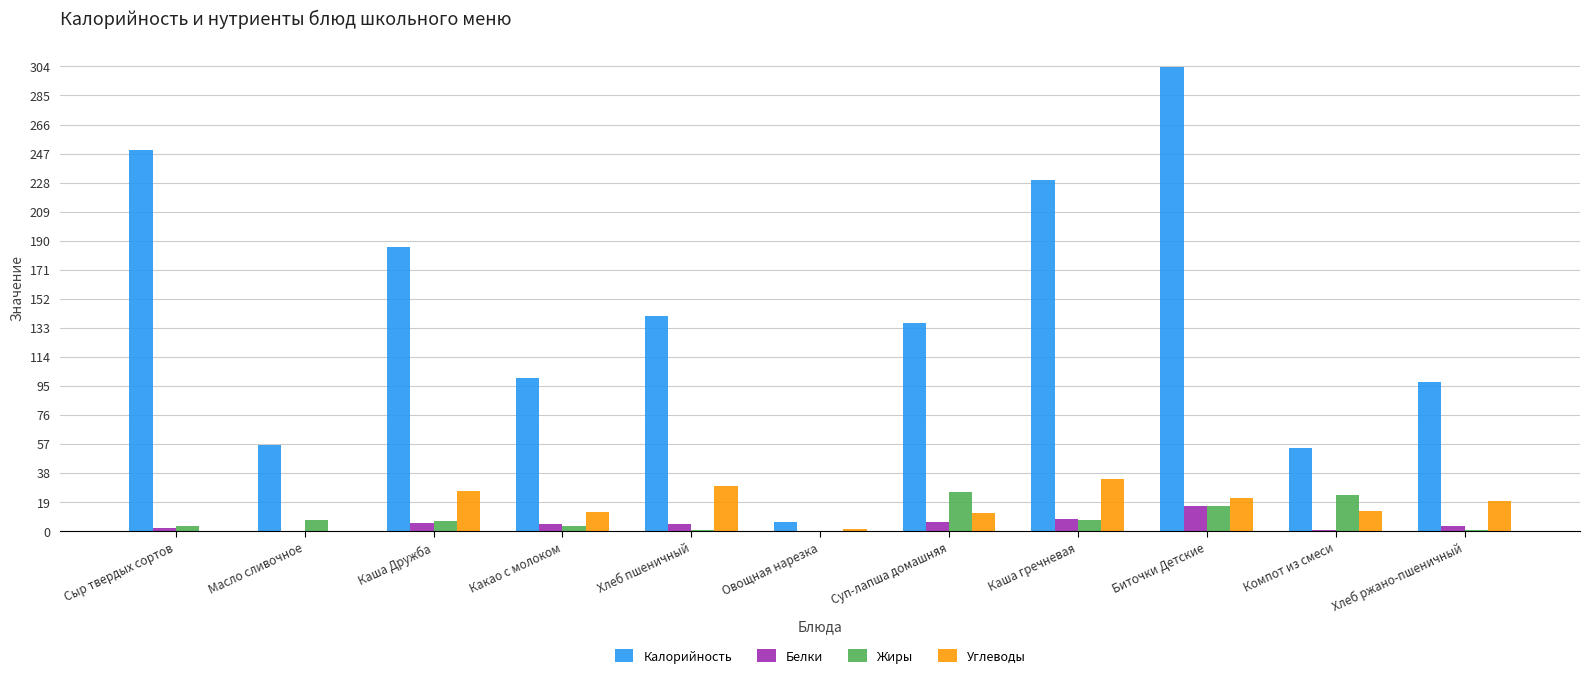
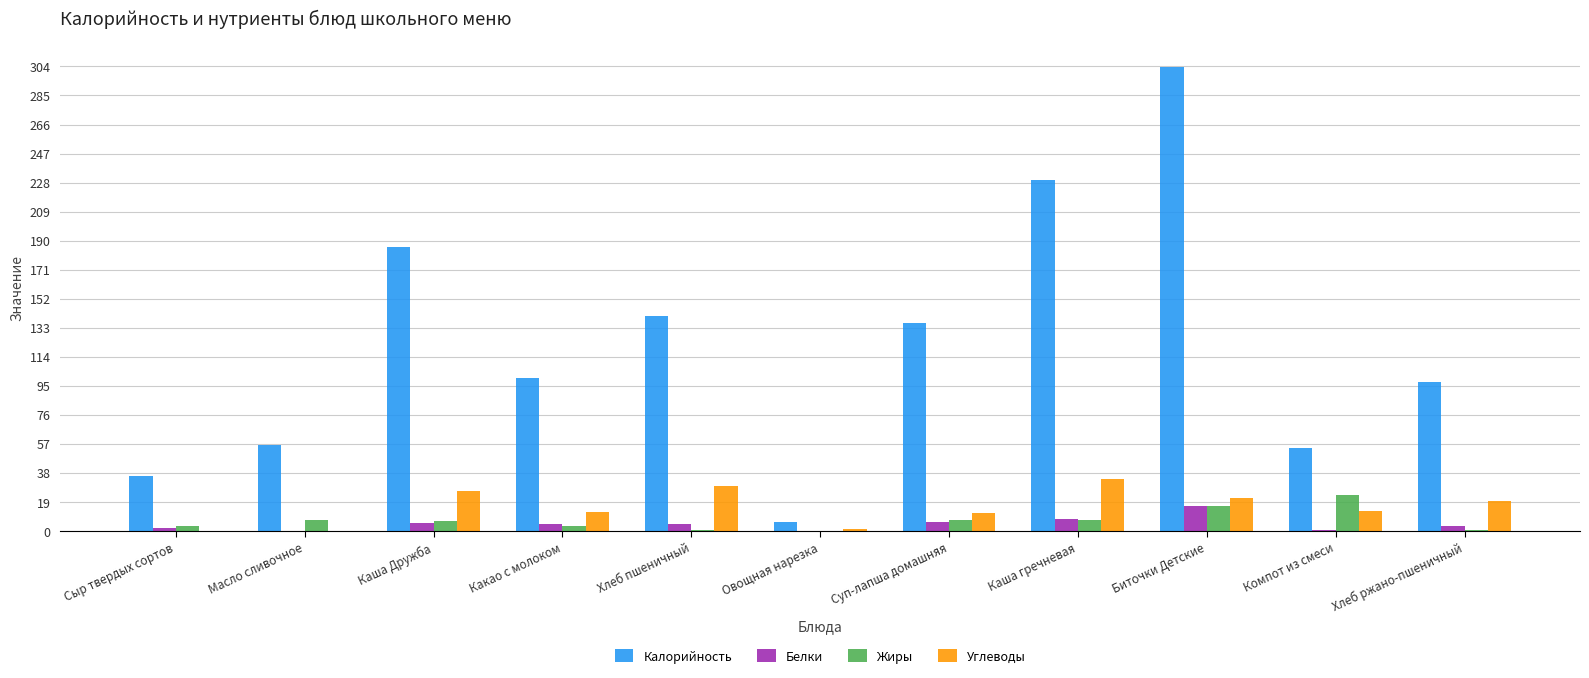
Калорийность, Сыр твердых сортов: 249 -> 36
Жиры, Суп-лапша домашняя: 26 -> 7
